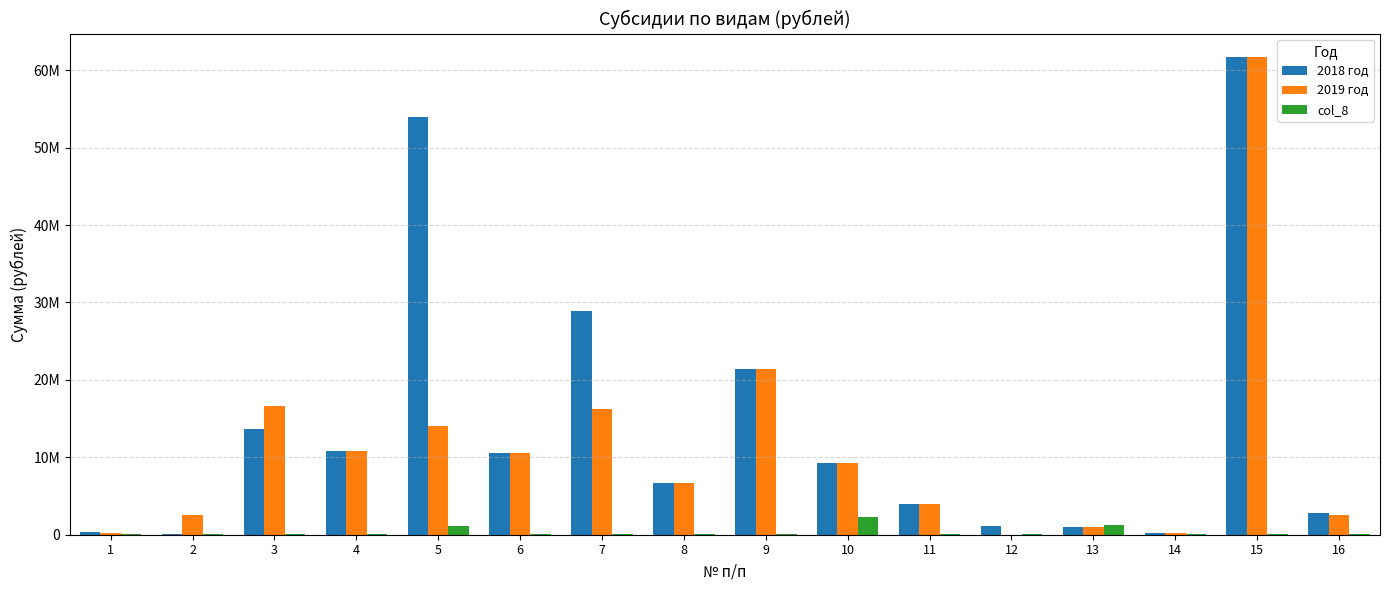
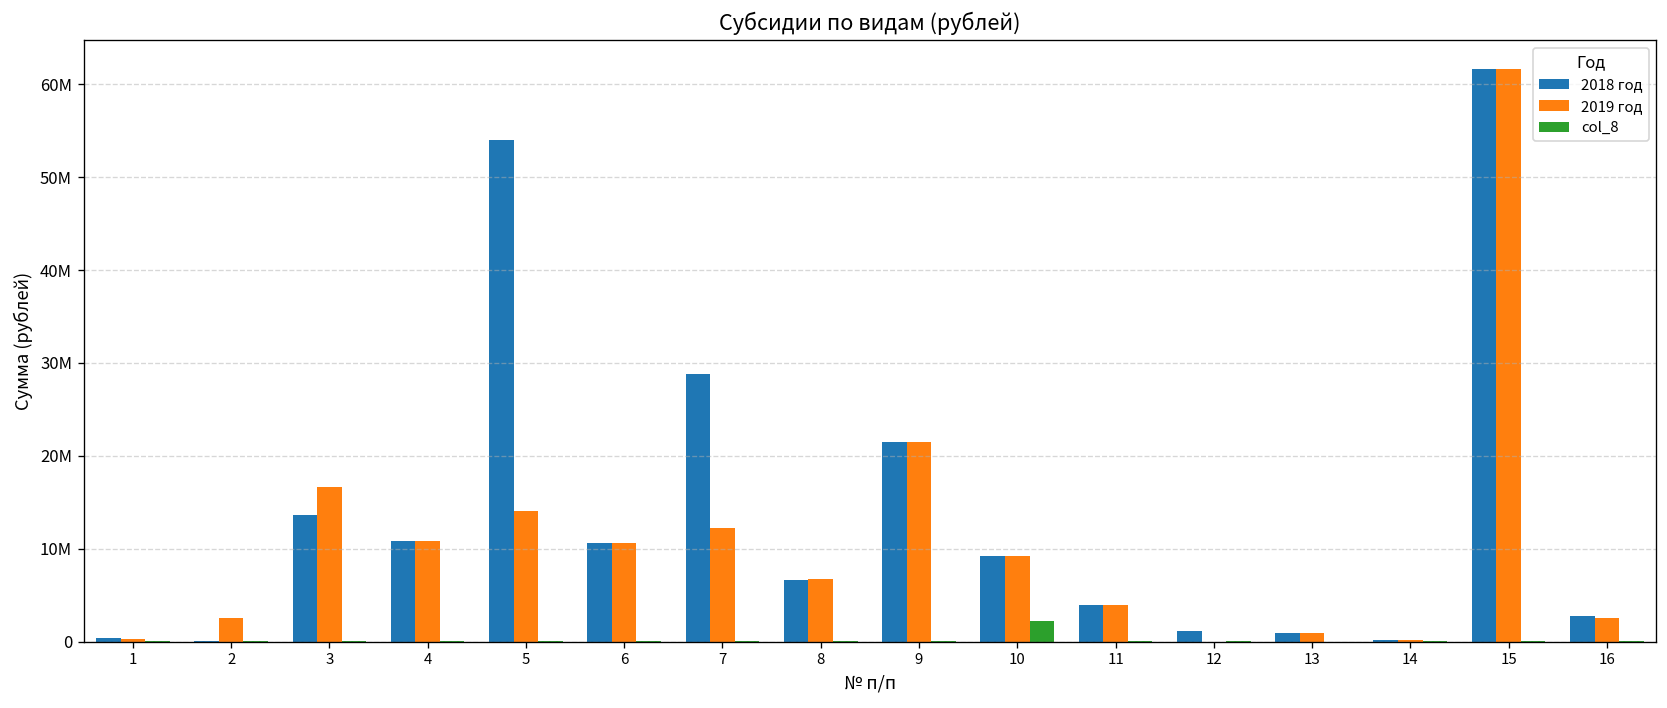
col_8, 5: 1000000 -> 0
2019 год, 7: 16000000 -> 12000000
col_8, 13: 1000000 -> 0
